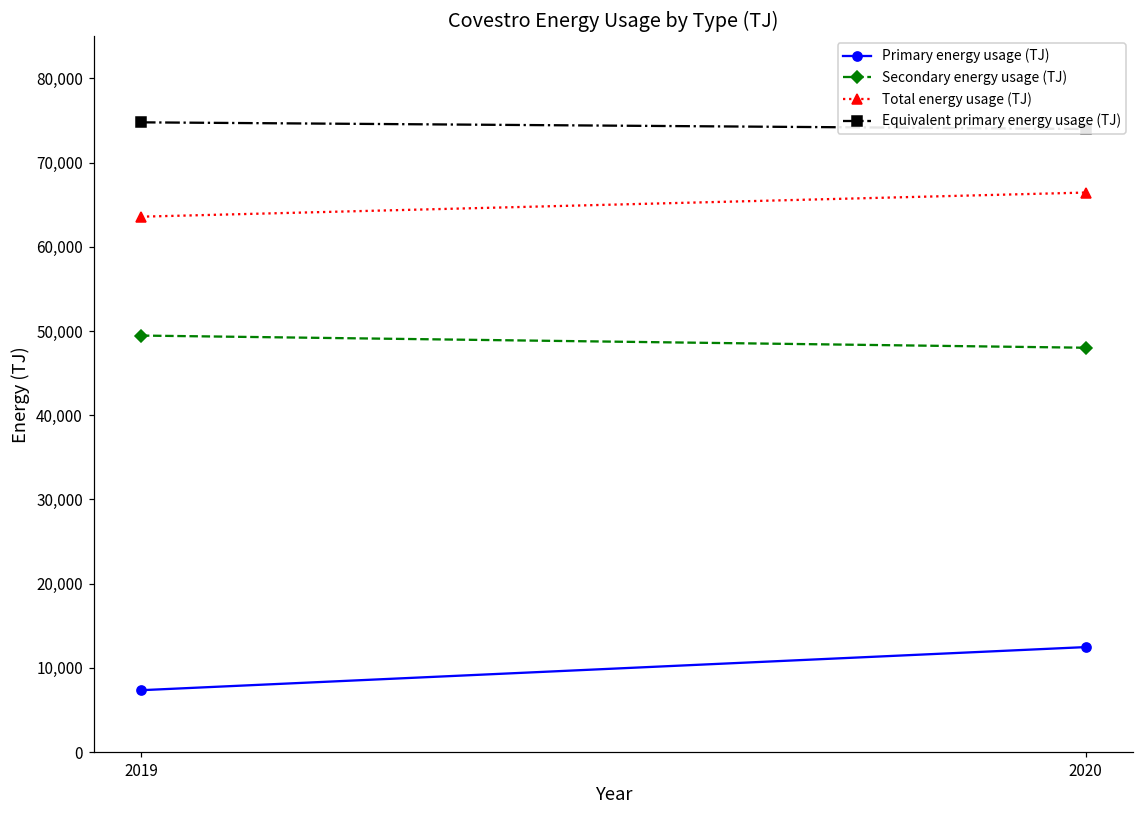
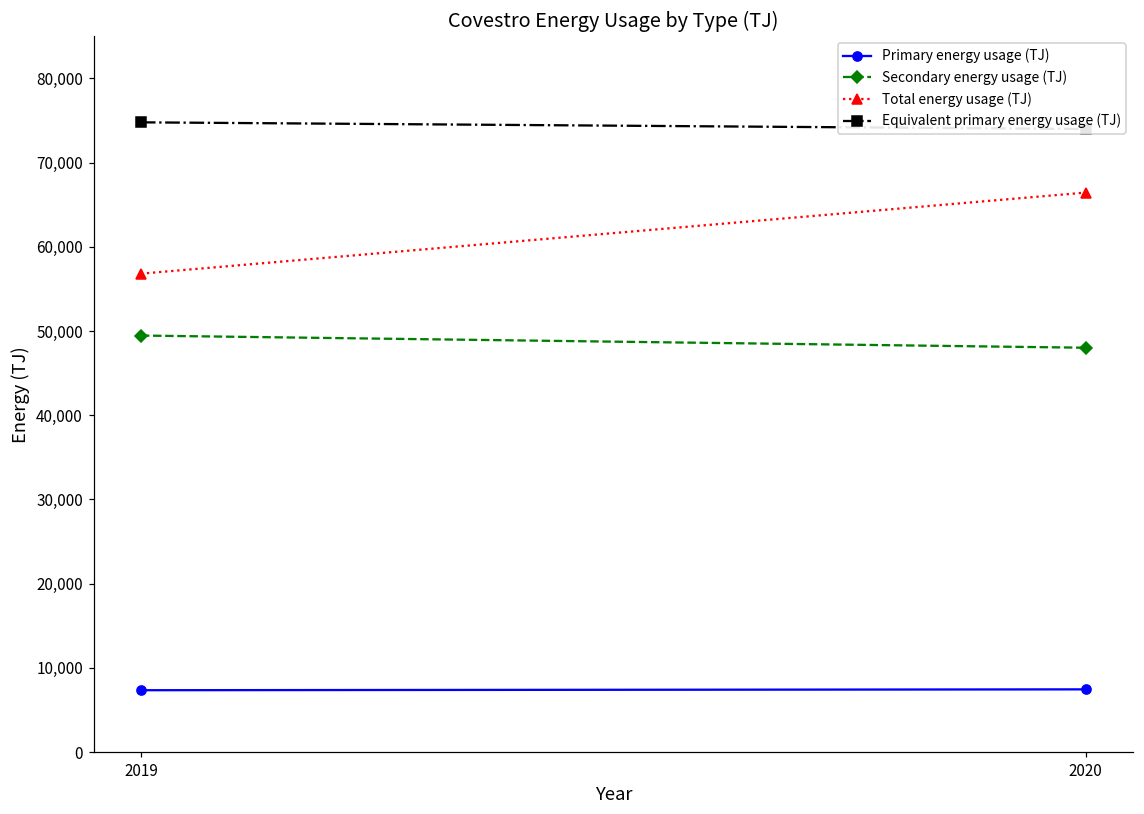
Total energy usage (TJ), 2019: 64,000 -> 57,000
Primary energy usage (TJ), 2020: 12,000 -> 7,000
